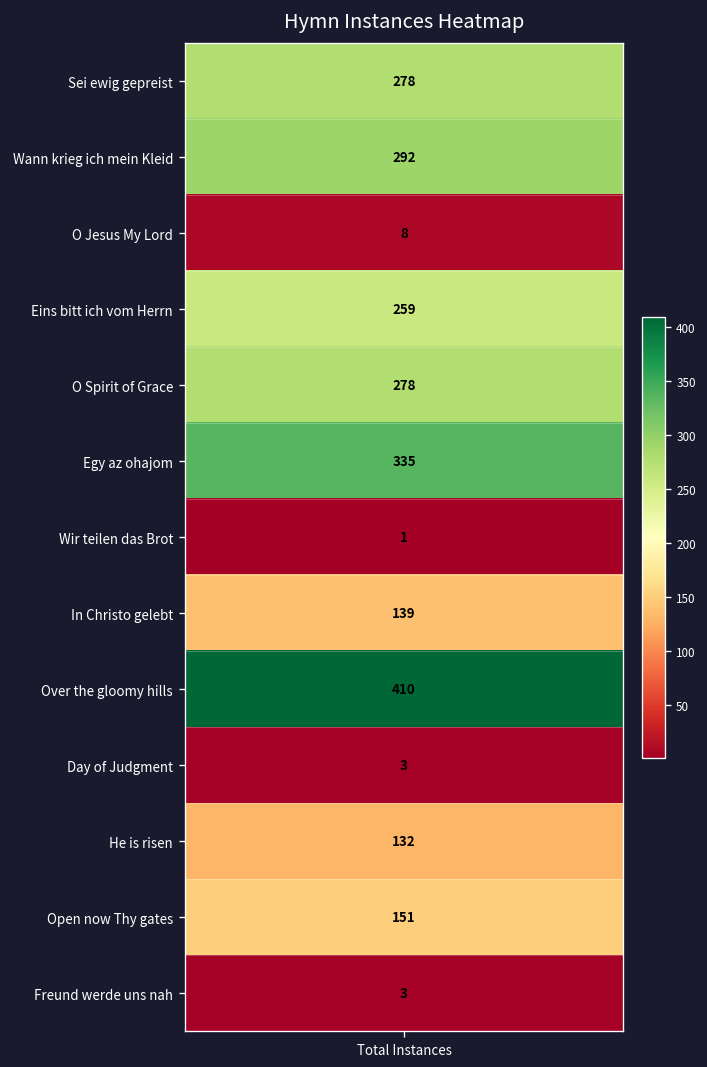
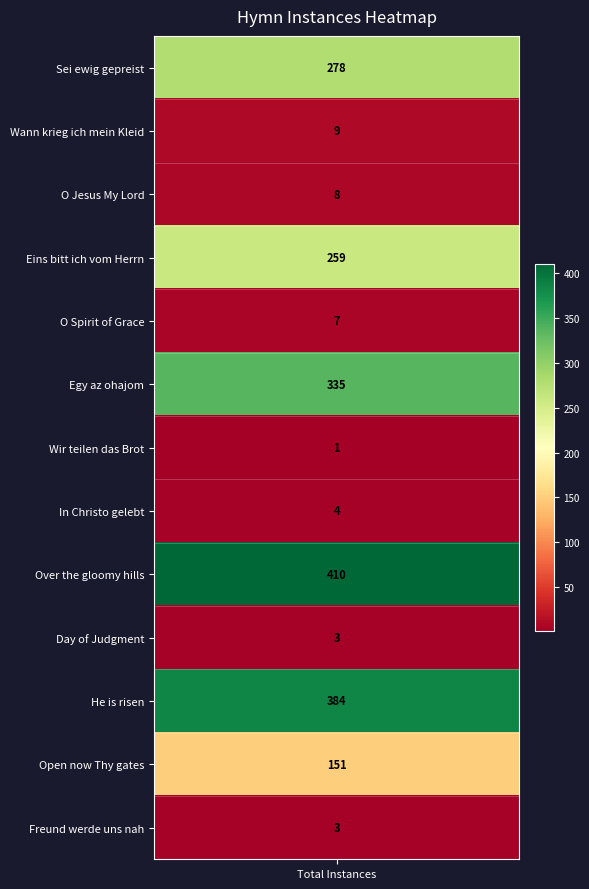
Wann krieg ich mein Kleid, Total Instances: 292 -> 9
O Spirit of Grace, Total Instances: 278 -> 7
In Christo gelebt, Total Instances: 139 -> 4
He is risen, Total Instances: 132 -> 384
